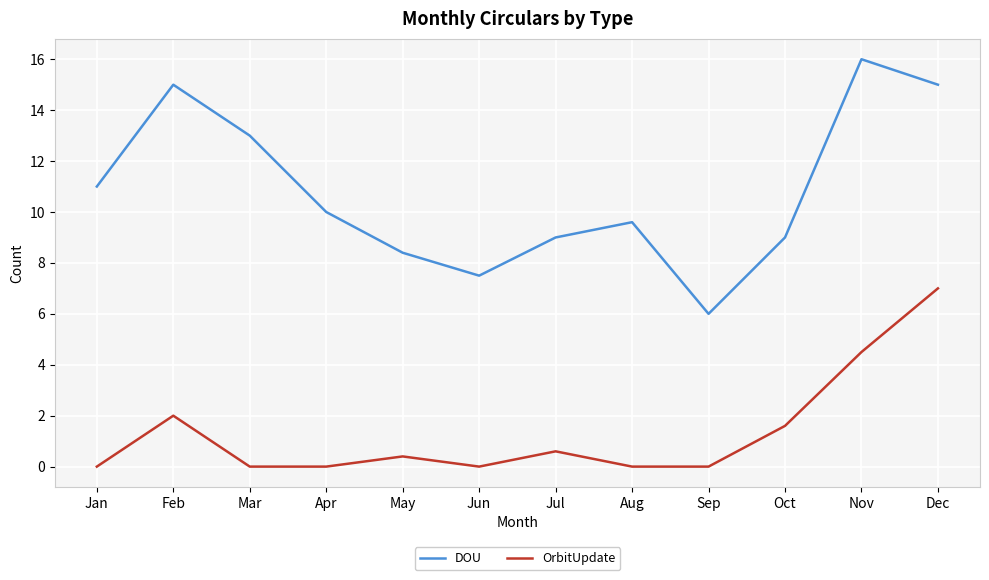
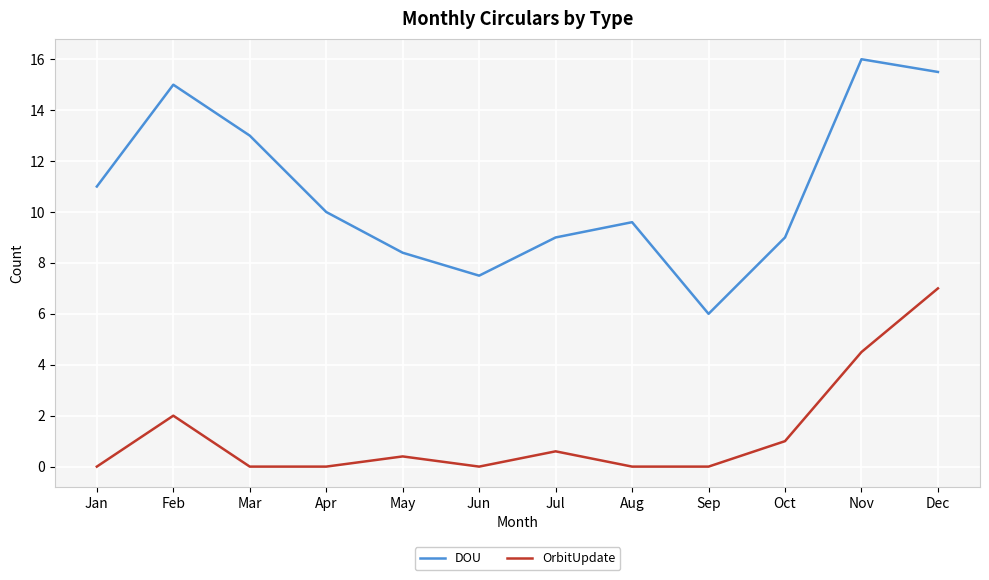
OrbitUpdate, Oct: 1.6 -> 1.0
DOU, Dec: 15.0 -> 15.5
